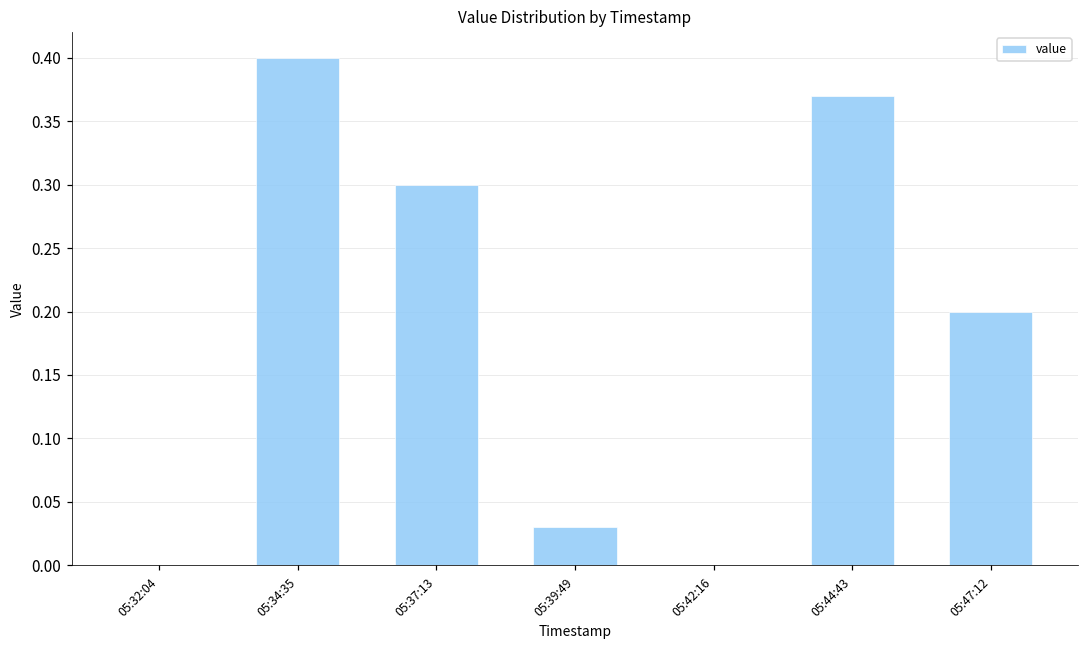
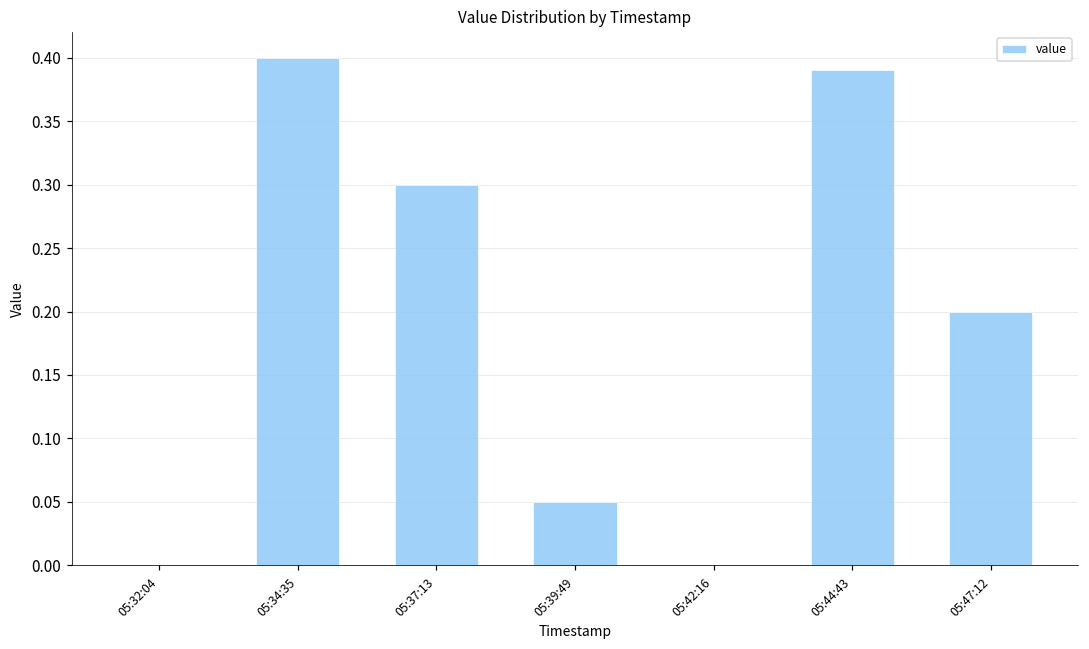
05:39:49: 0.03 -> 0.05
05:44:43: 0.37 -> 0.39
